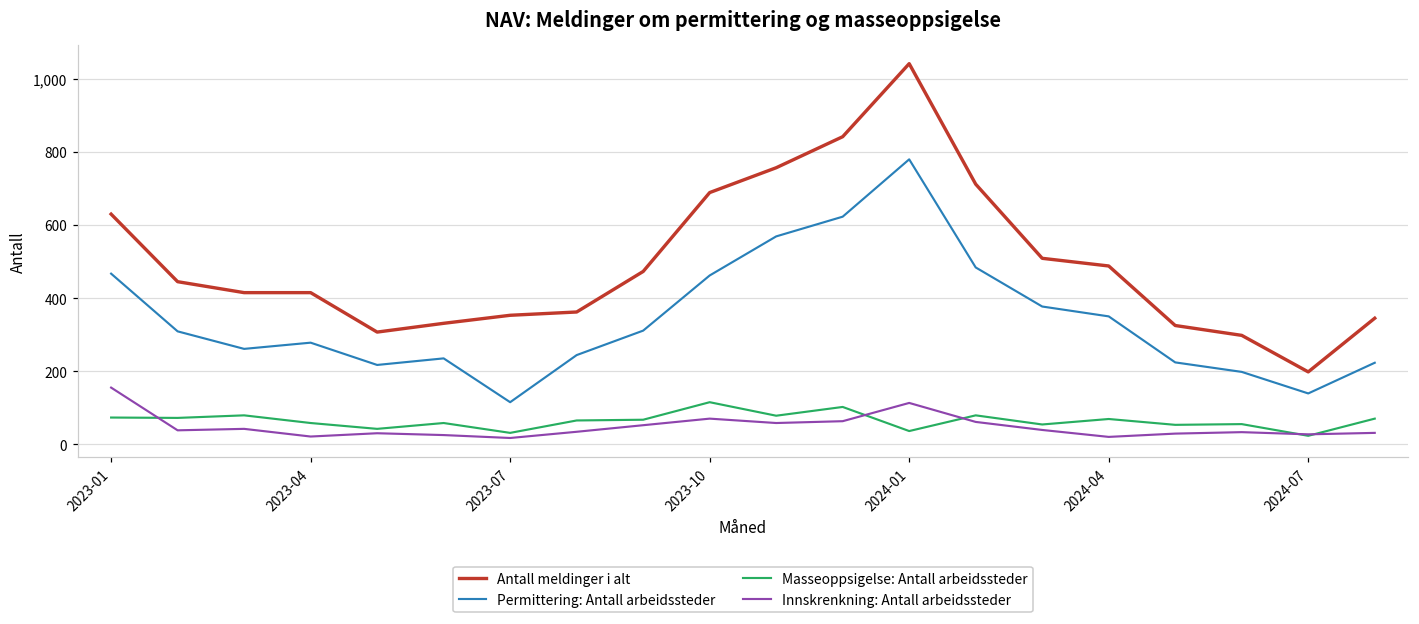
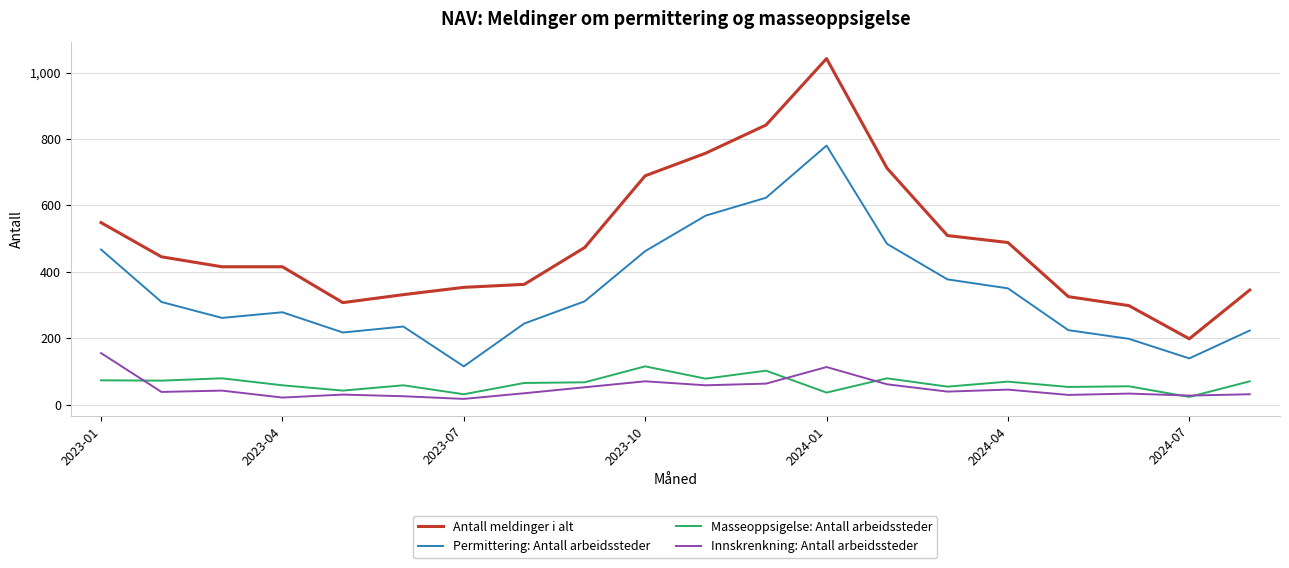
Antall meldinger i alt, 2023-01: 630 -> 550
Innskrenkning: Antall arbeidssteder, 2024-04: 20 -> 50
